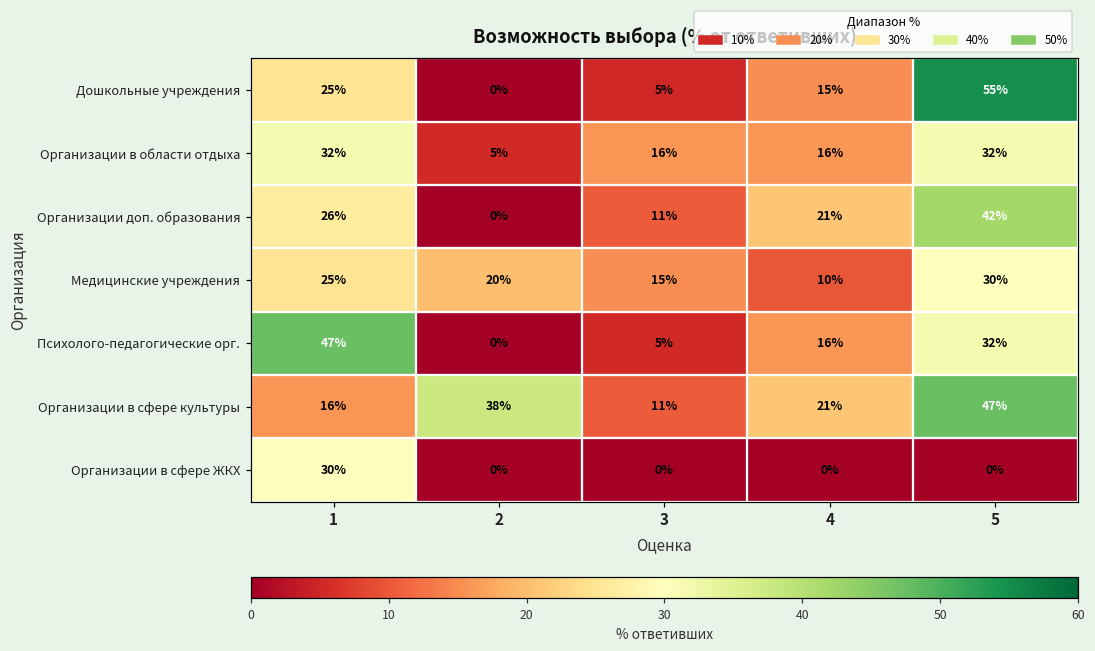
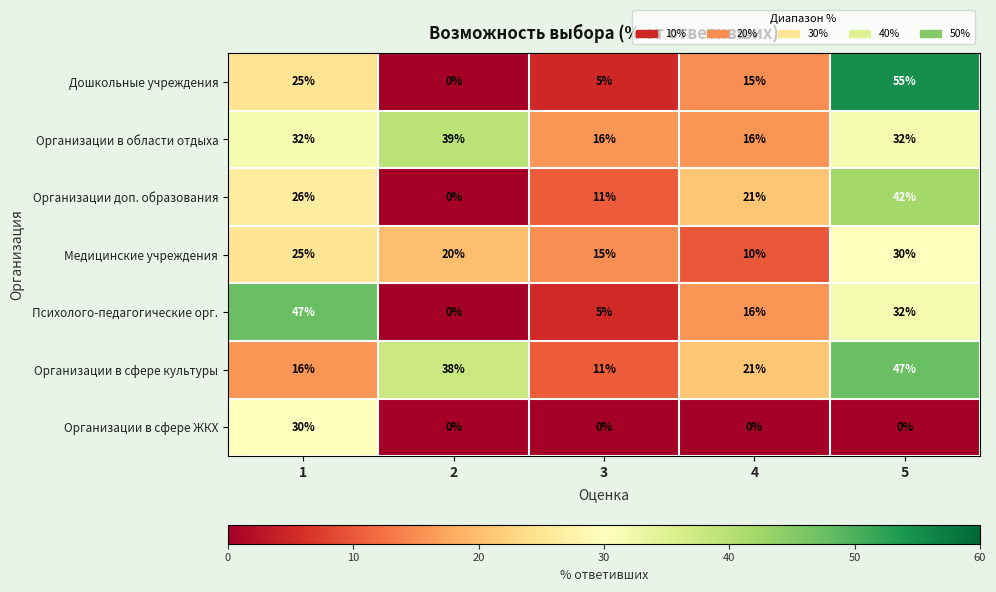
Организации в области отдыха, 2: 5% -> 39%
